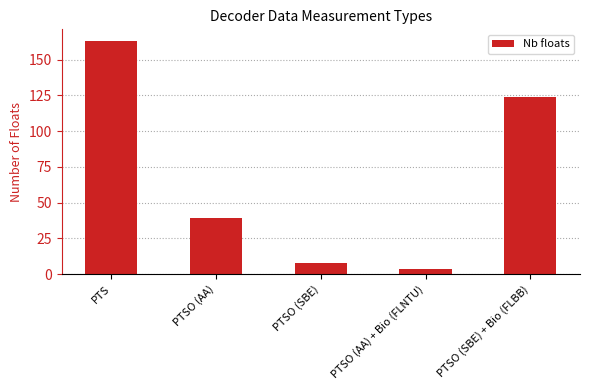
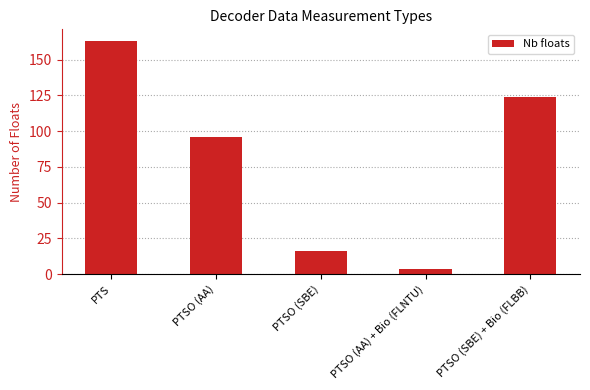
PTSO (AA): 39 -> 96
PTSO (SBE): 8 -> 16
